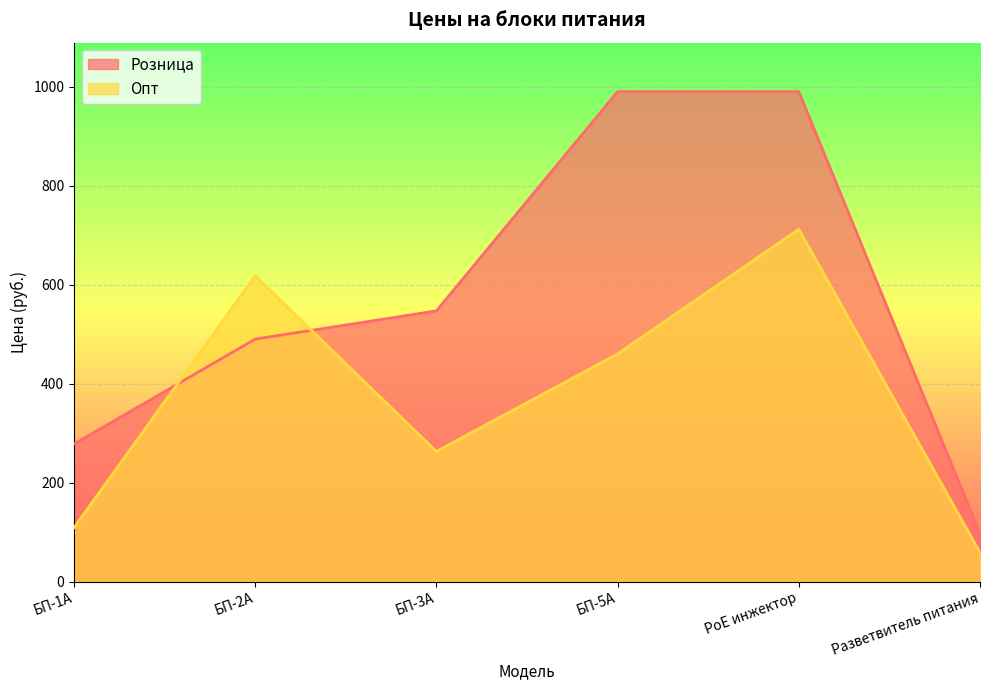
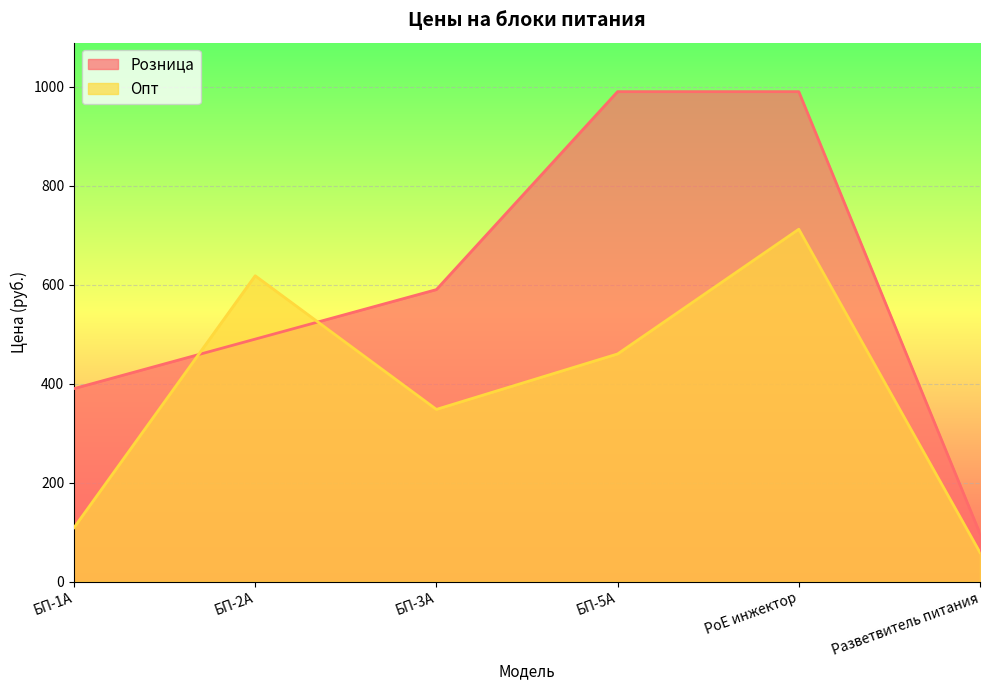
Розница, БП-1А: 280 -> 390
Розница, БП-3А: 550 -> 590
Опт, БП-3А: 260 -> 350
